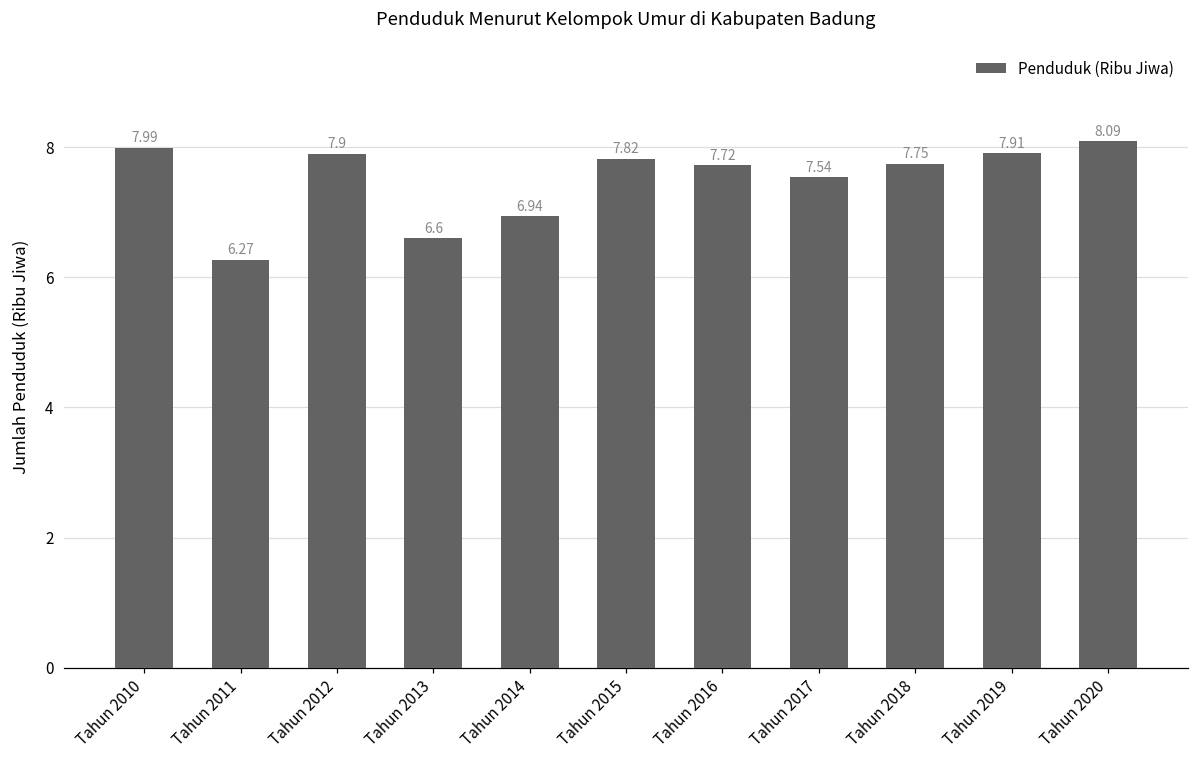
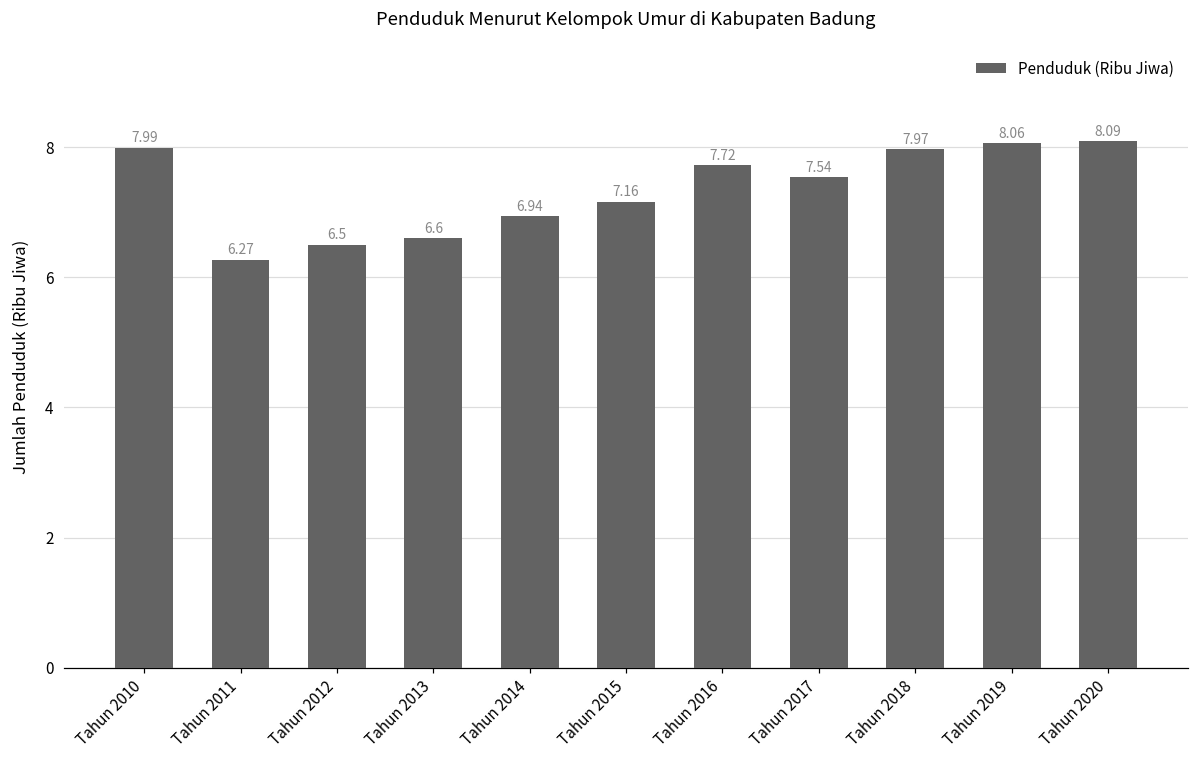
Tahun 2012: 7.9 -> 6.5
Tahun 2015: 7.82 -> 7.16
Tahun 2018: 7.75 -> 7.97
Tahun 2019: 7.91 -> 8.06
